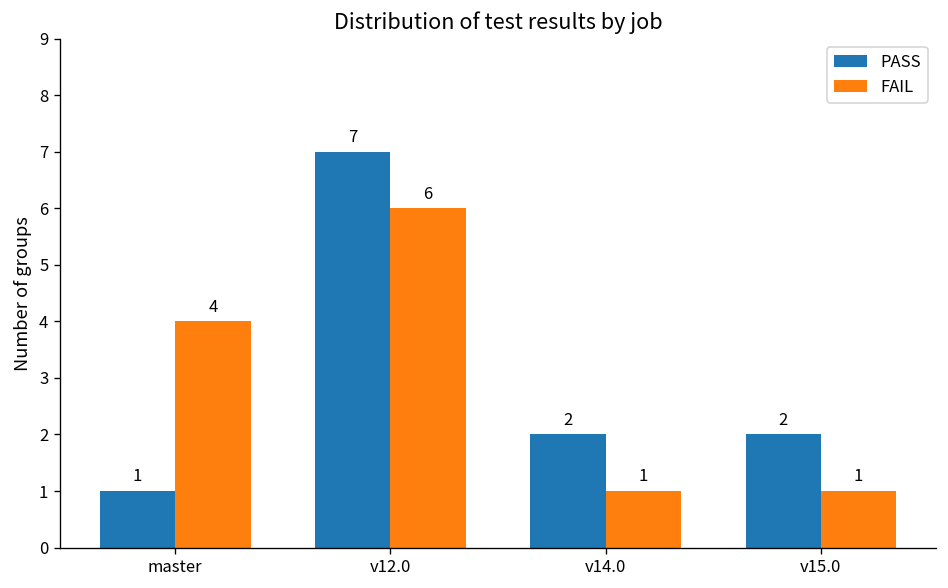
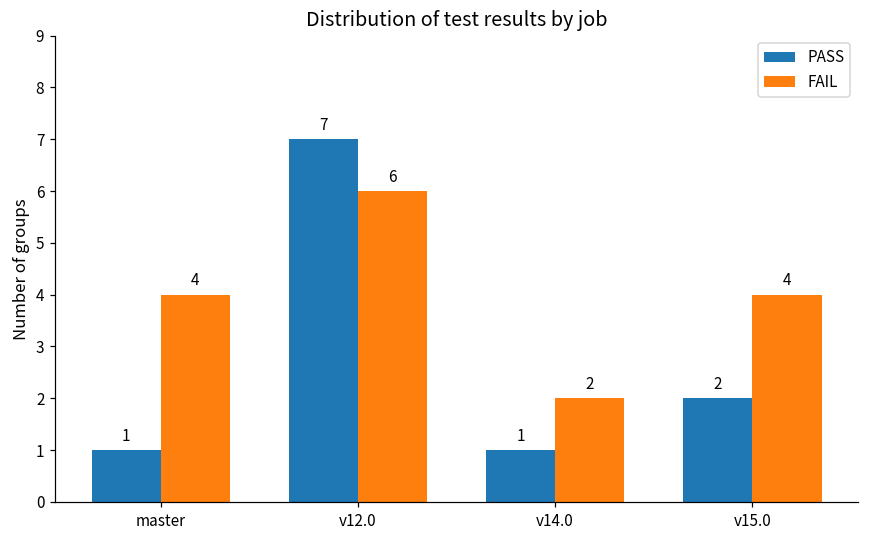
PASS, v14.0: 2 -> 1
FAIL, v14.0: 1 -> 2
FAIL, v15.0: 1 -> 4
